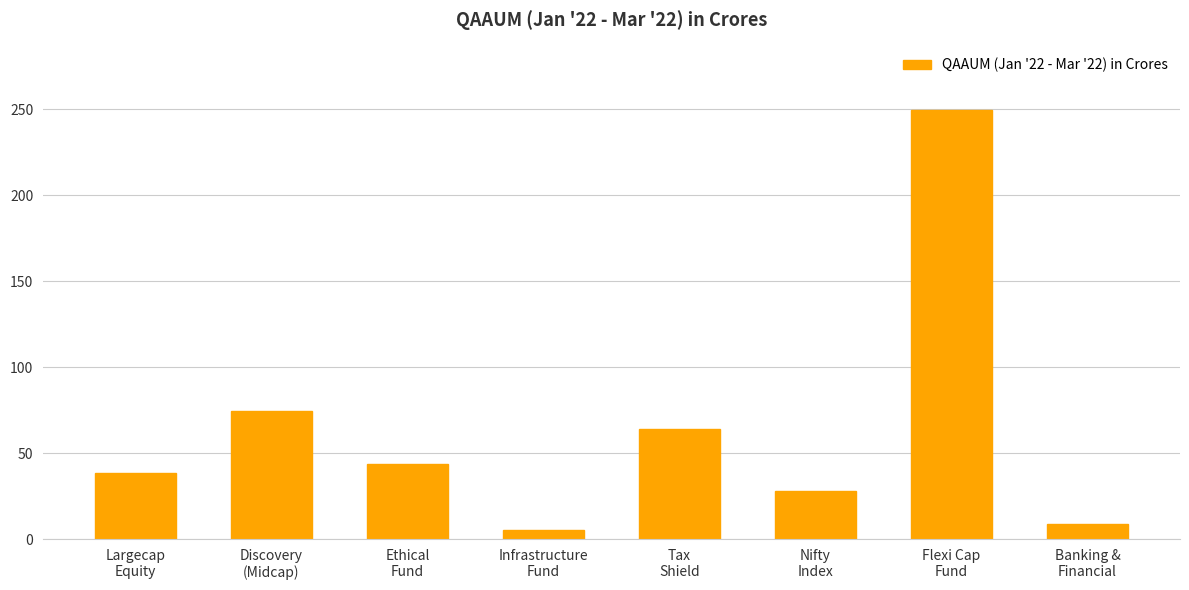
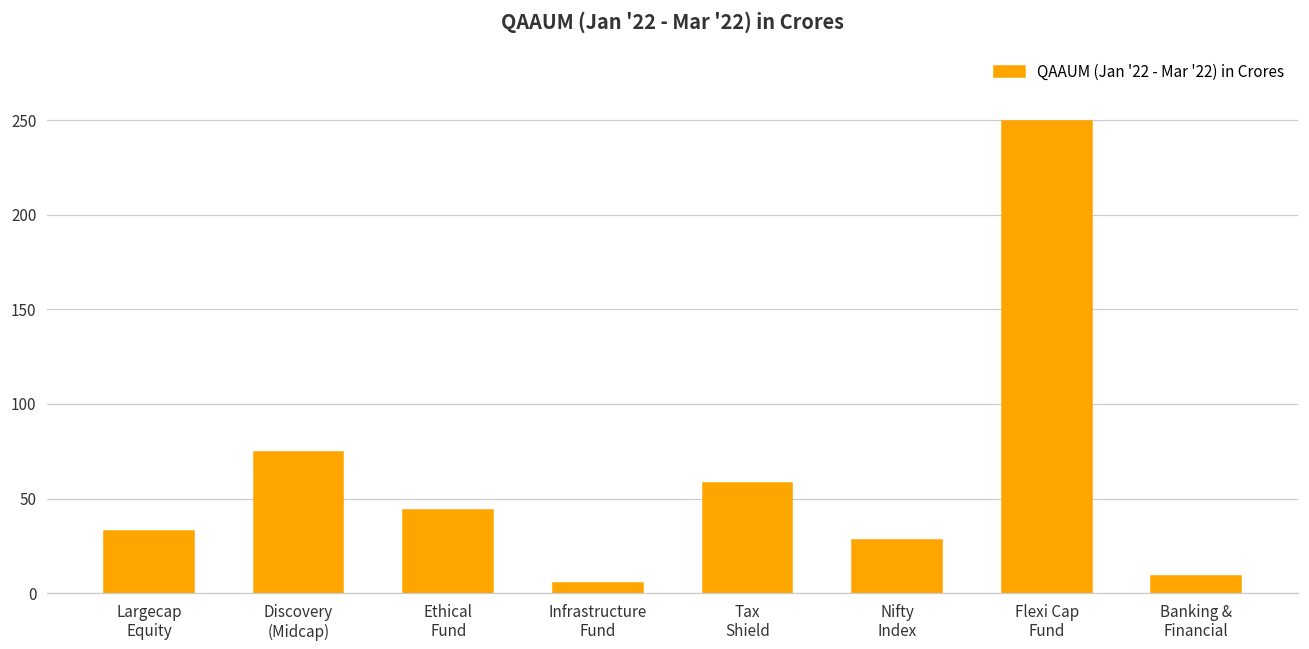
Largecap Equity: 38 -> 33
Tax Shield: 64 -> 58
